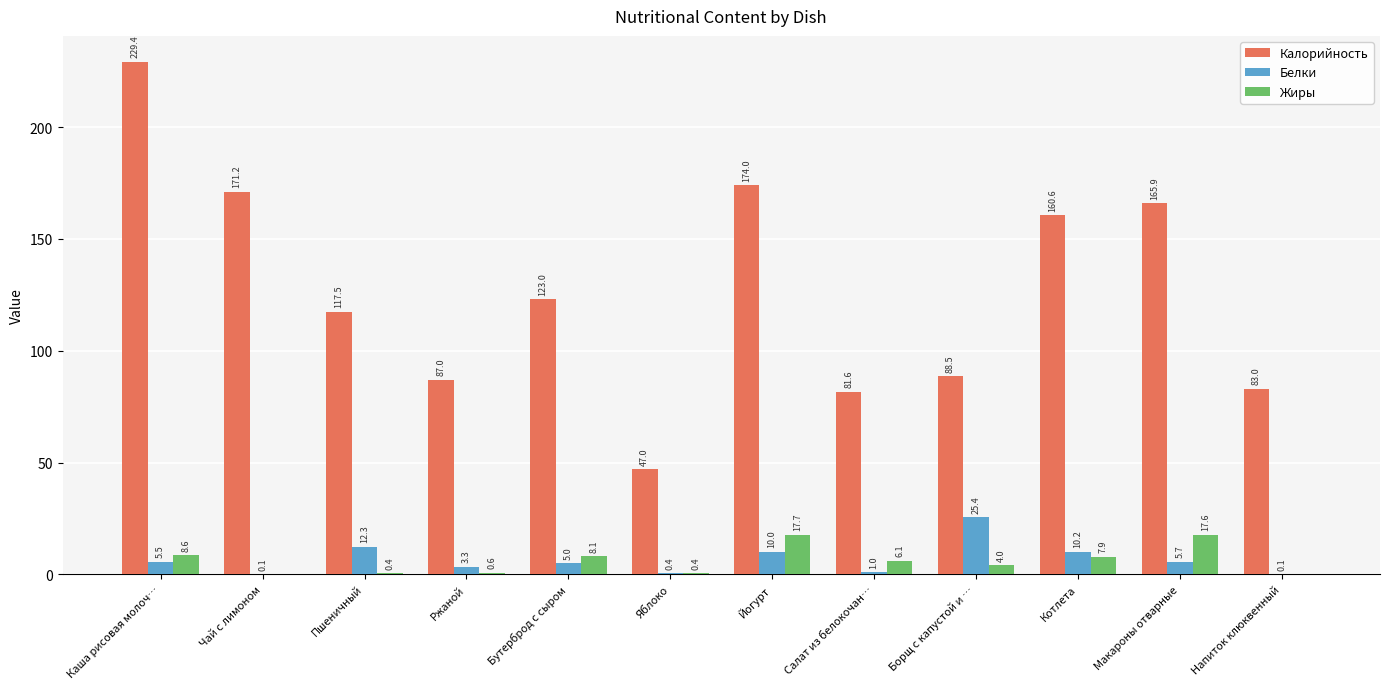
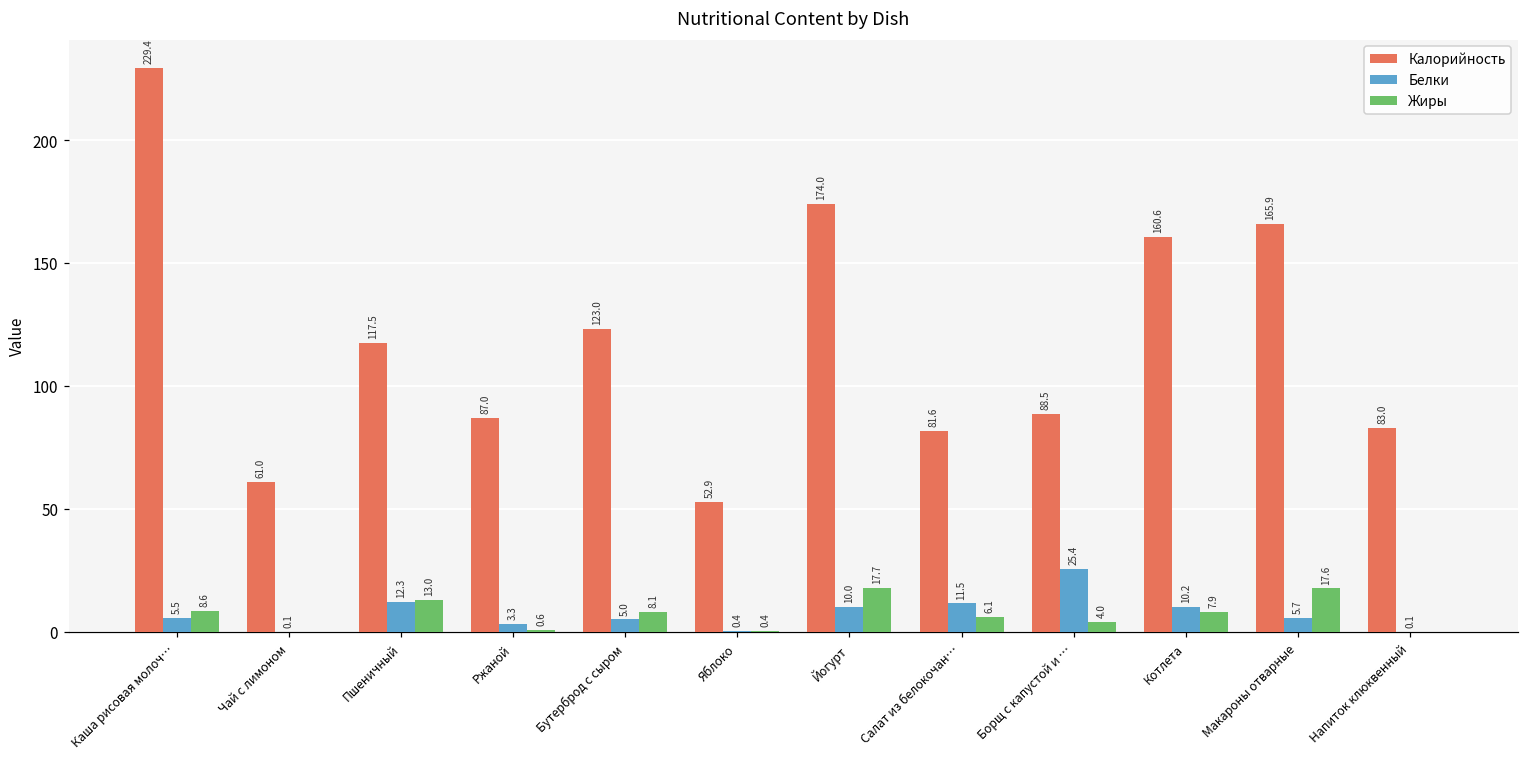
Калорийность, Чай с лимоном: 171.2 -> 61.0
Жиры, Пшеничный: 0.4 -> 13.0
Калорийность, Яблоко: 47.0 -> 52.9
Белки, Салат из белокочан…: 1.0 -> 11.5
